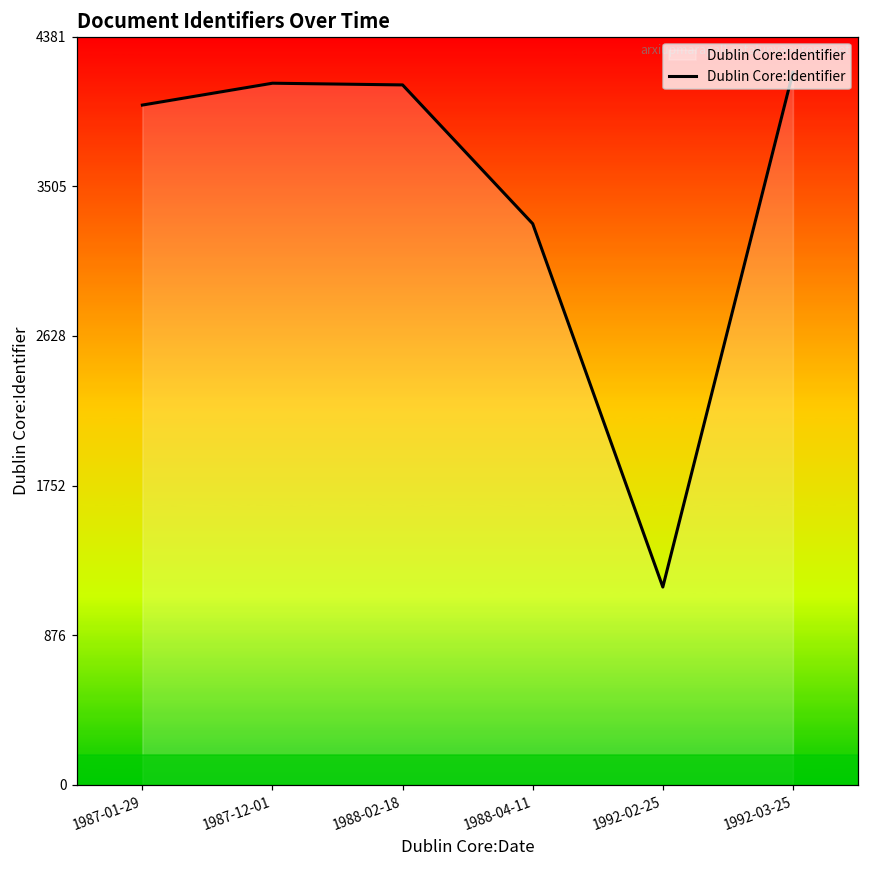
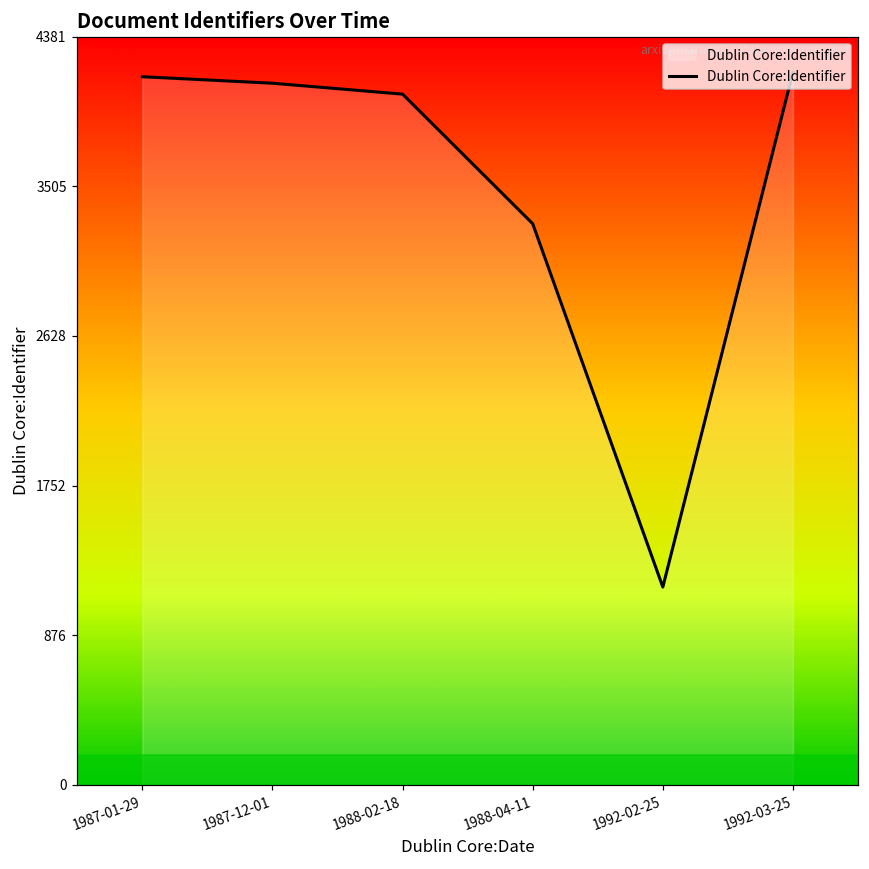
1987-01-29: 3980 -> 4150
1988-02-18: 4100 -> 4050
